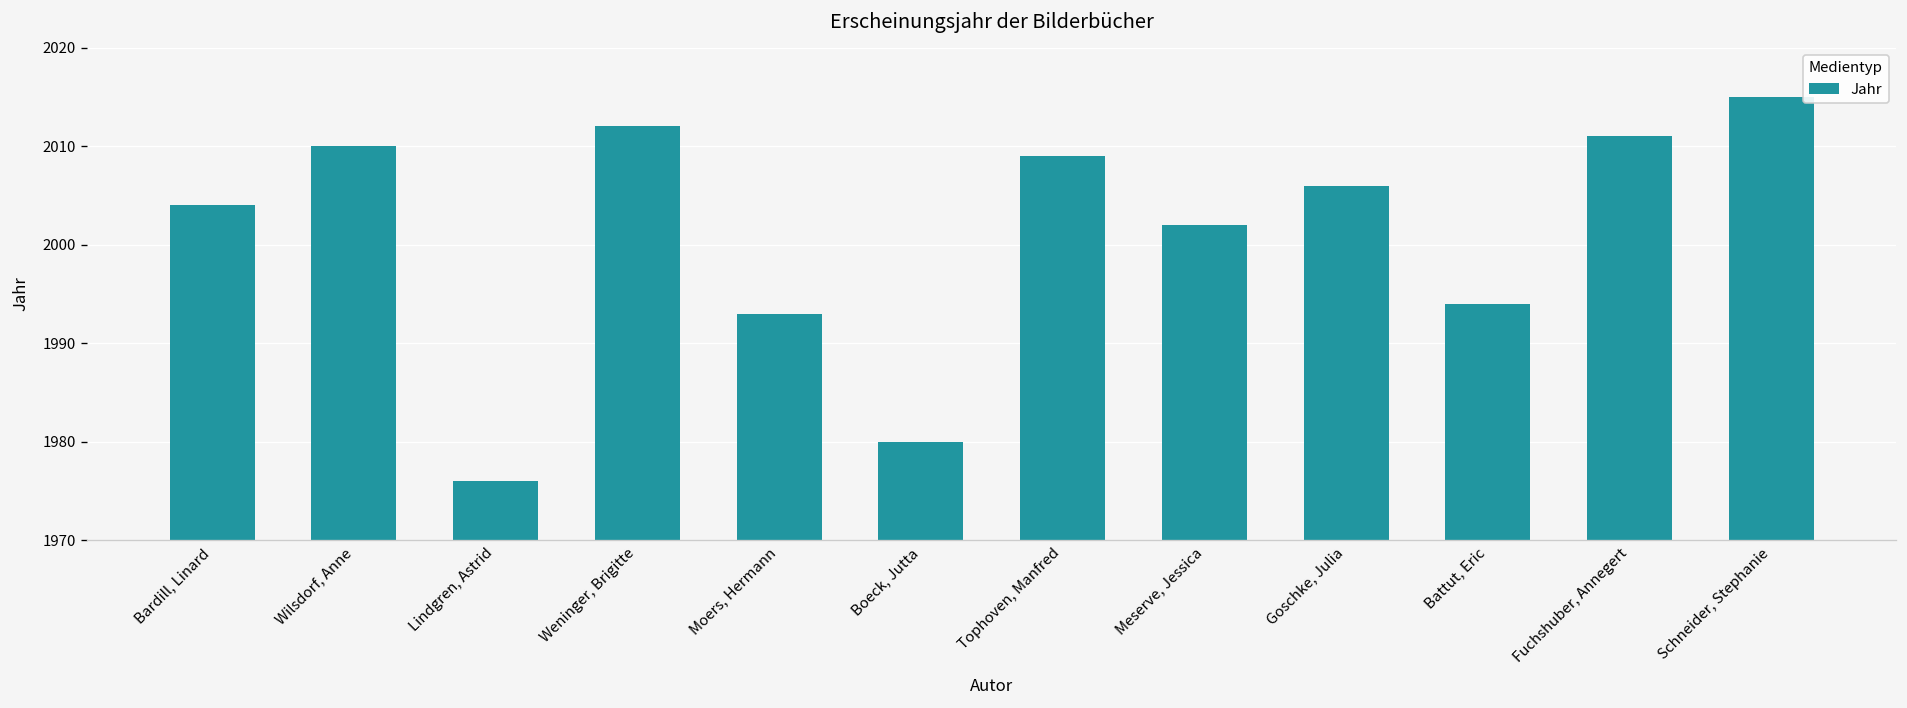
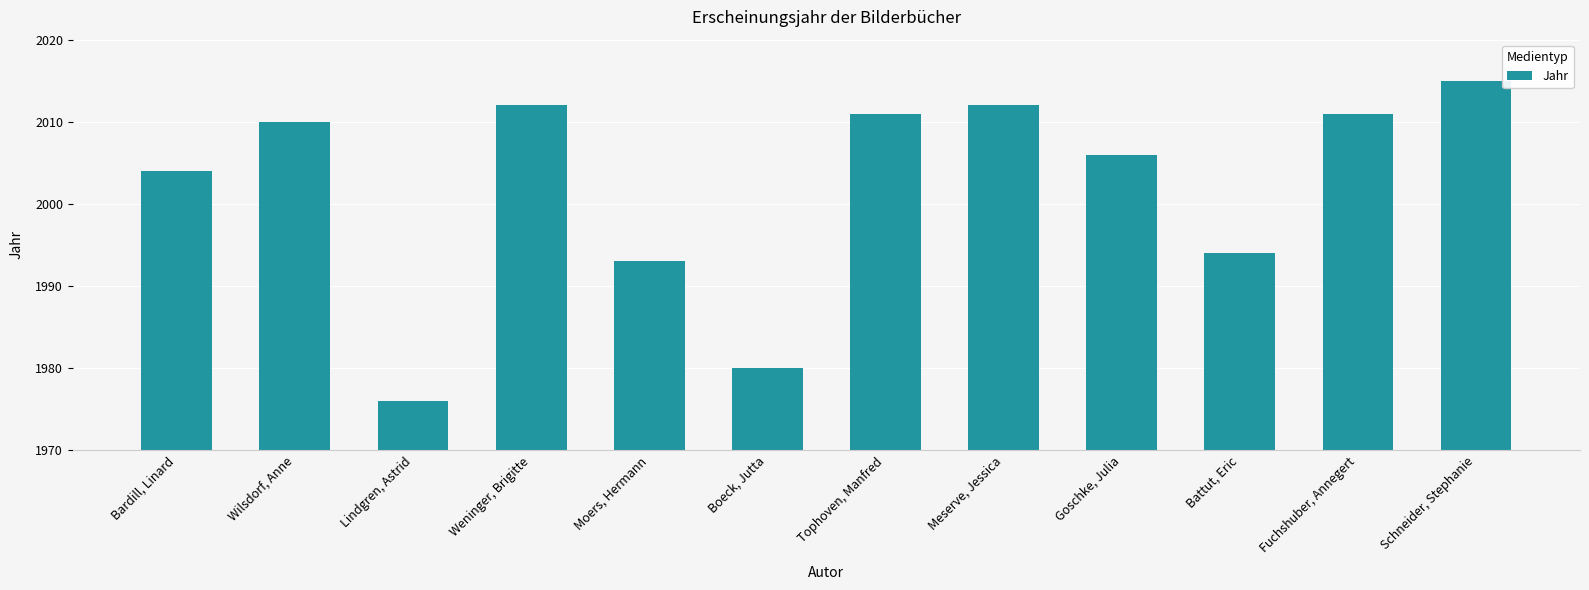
Tophoven, Manfred: 2009 -> 2011
Meserve, Jessica: 2002 -> 2012
